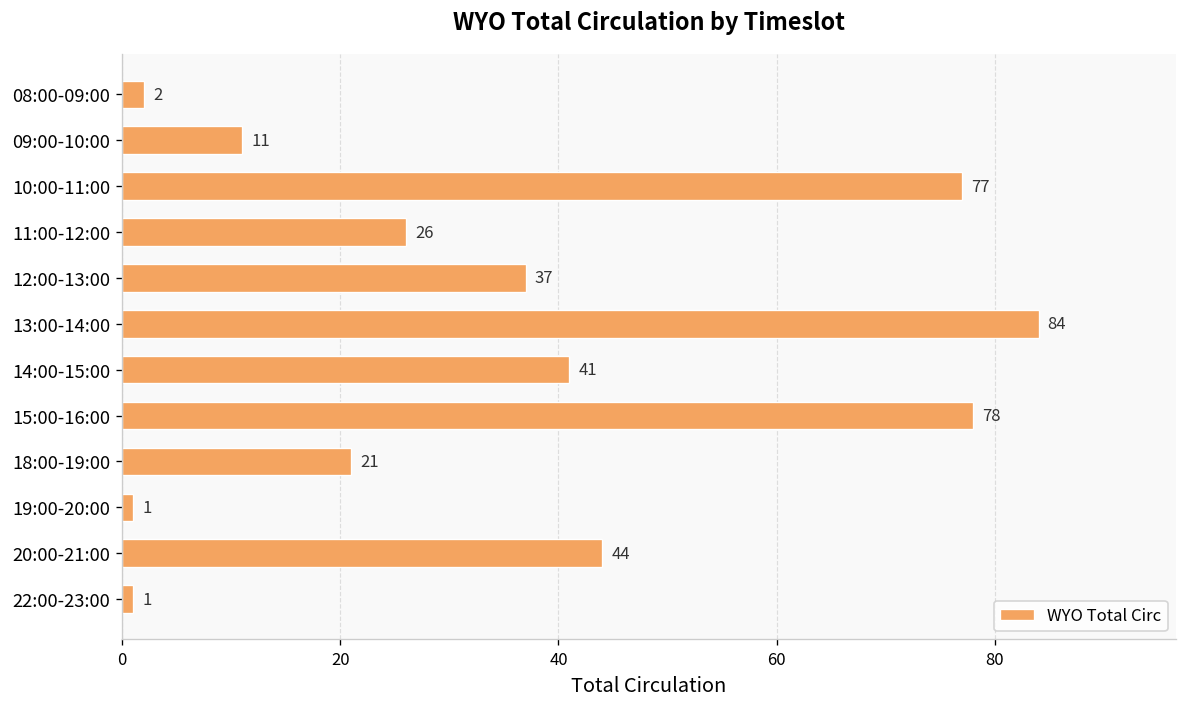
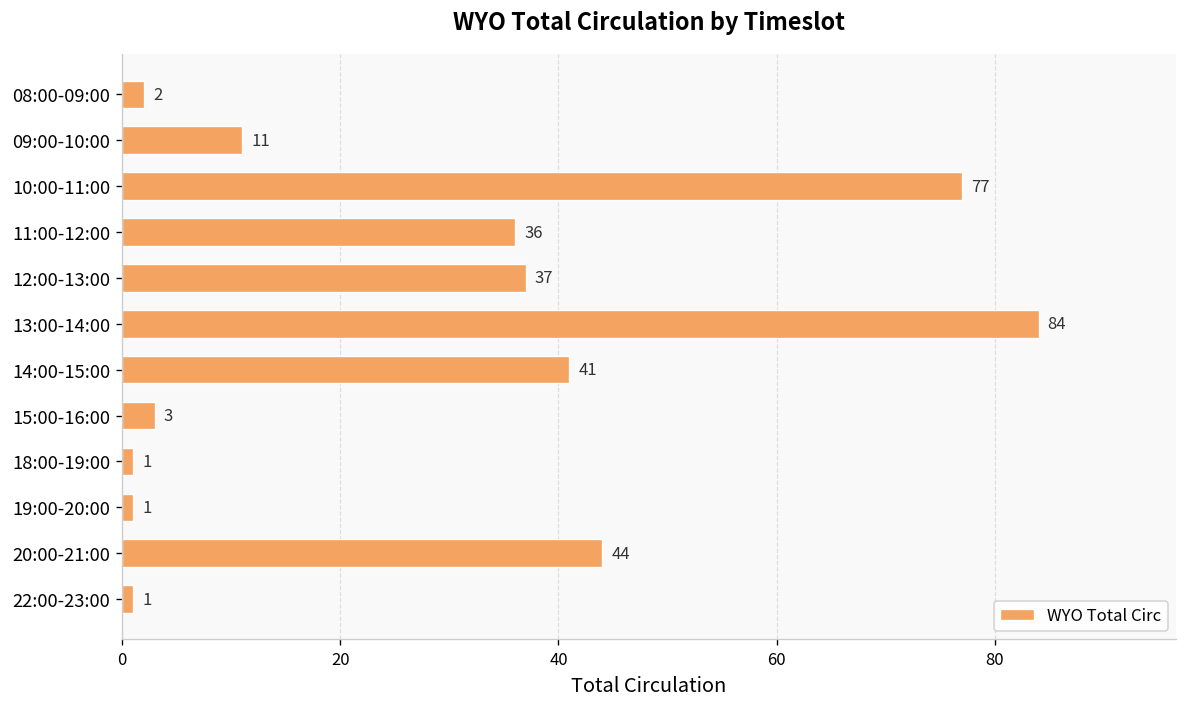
11:00-12:00: 26 -> 36
15:00-16:00: 78 -> 3
18:00-19:00: 21 -> 1
